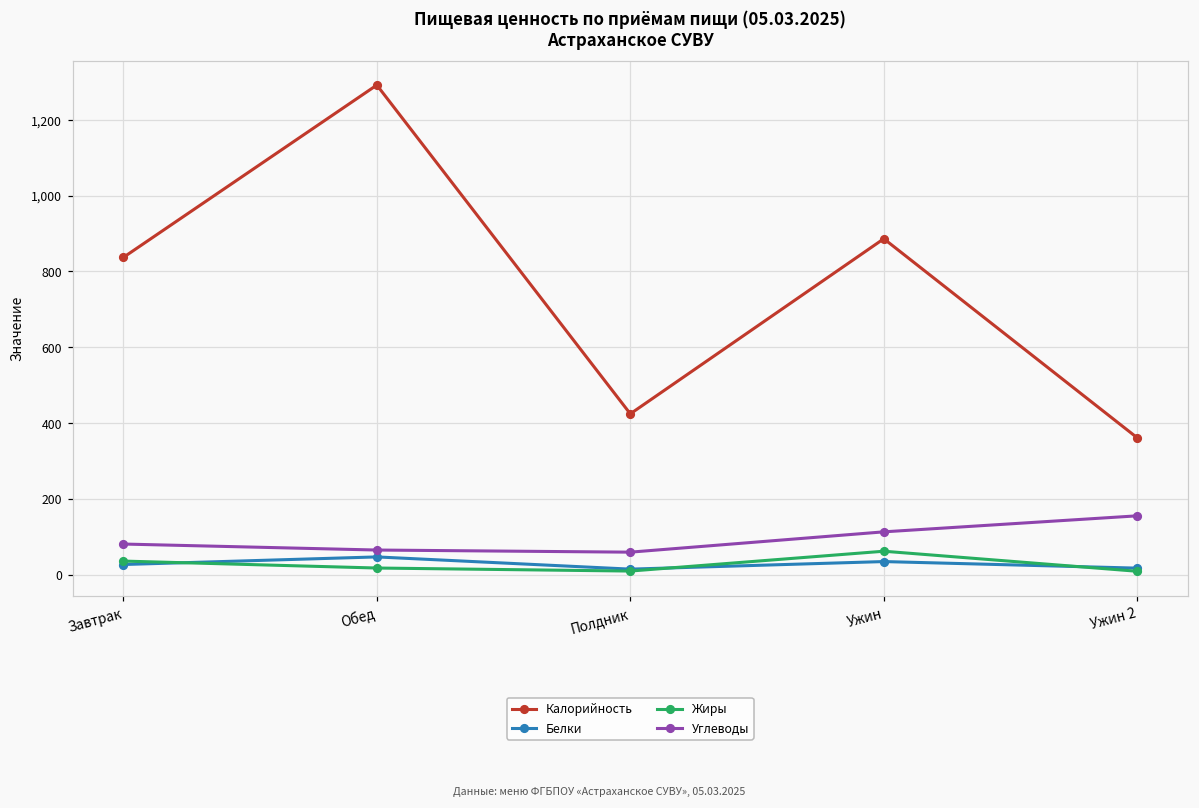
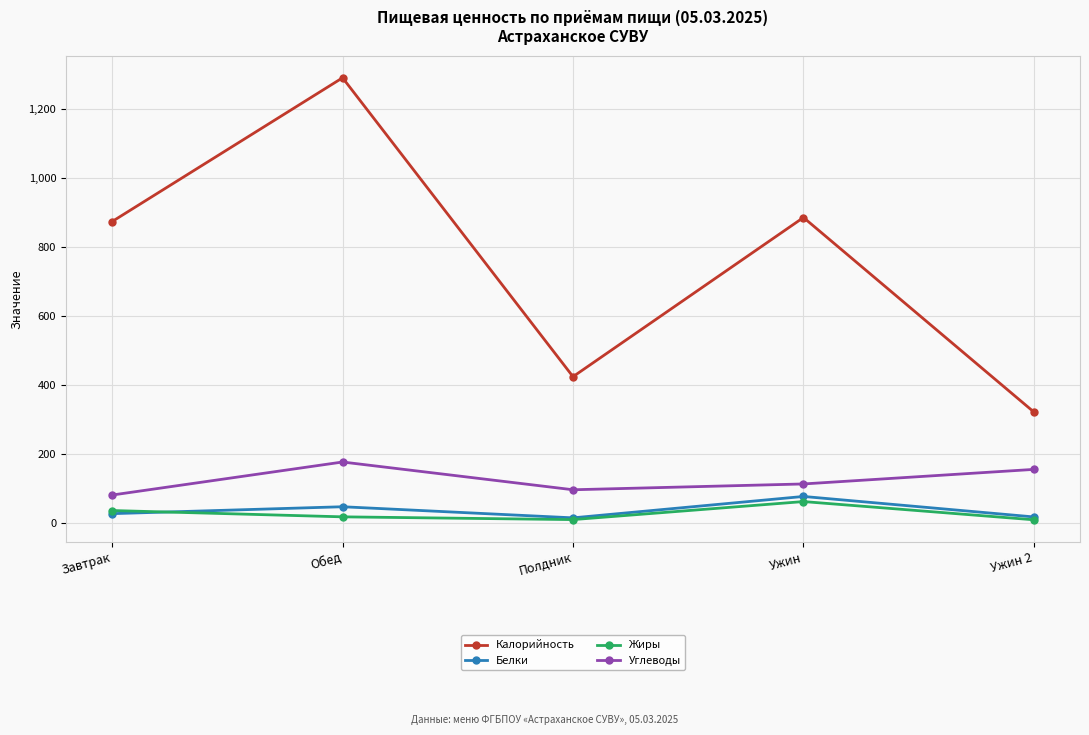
Калорийность, Завтрак: 840 -> 870
Углеводы, Обед: 70 -> 180
Углеводы, Полдник: 60 -> 100
Белки, Ужин: 30 -> 80
Калорийность, Ужин 2: 360 -> 320
